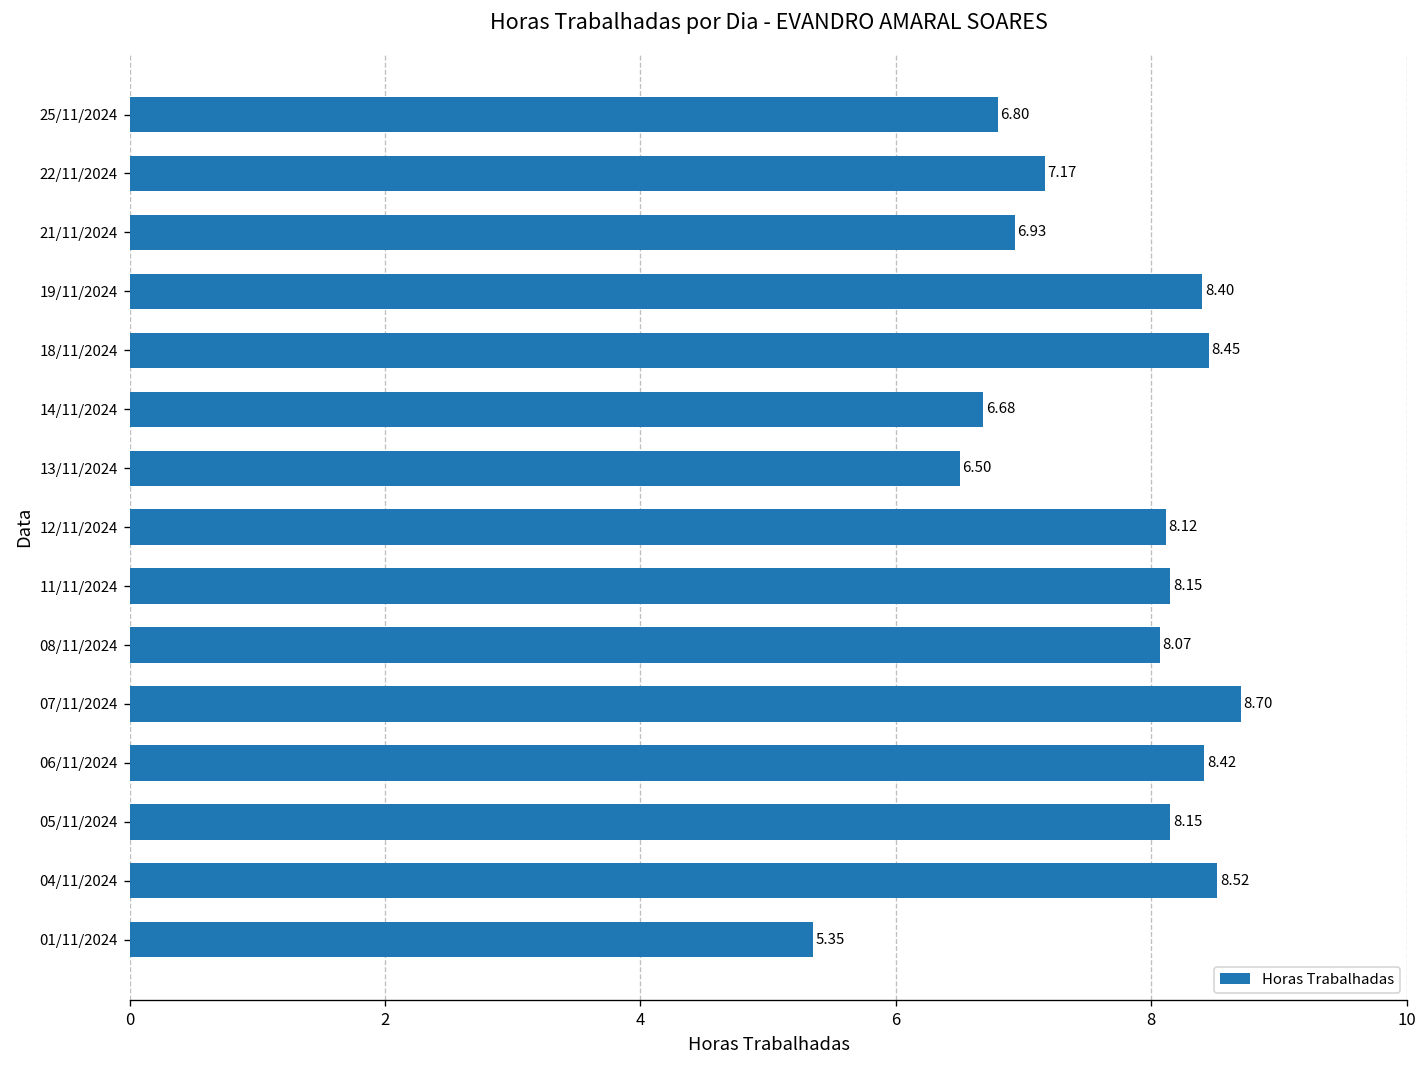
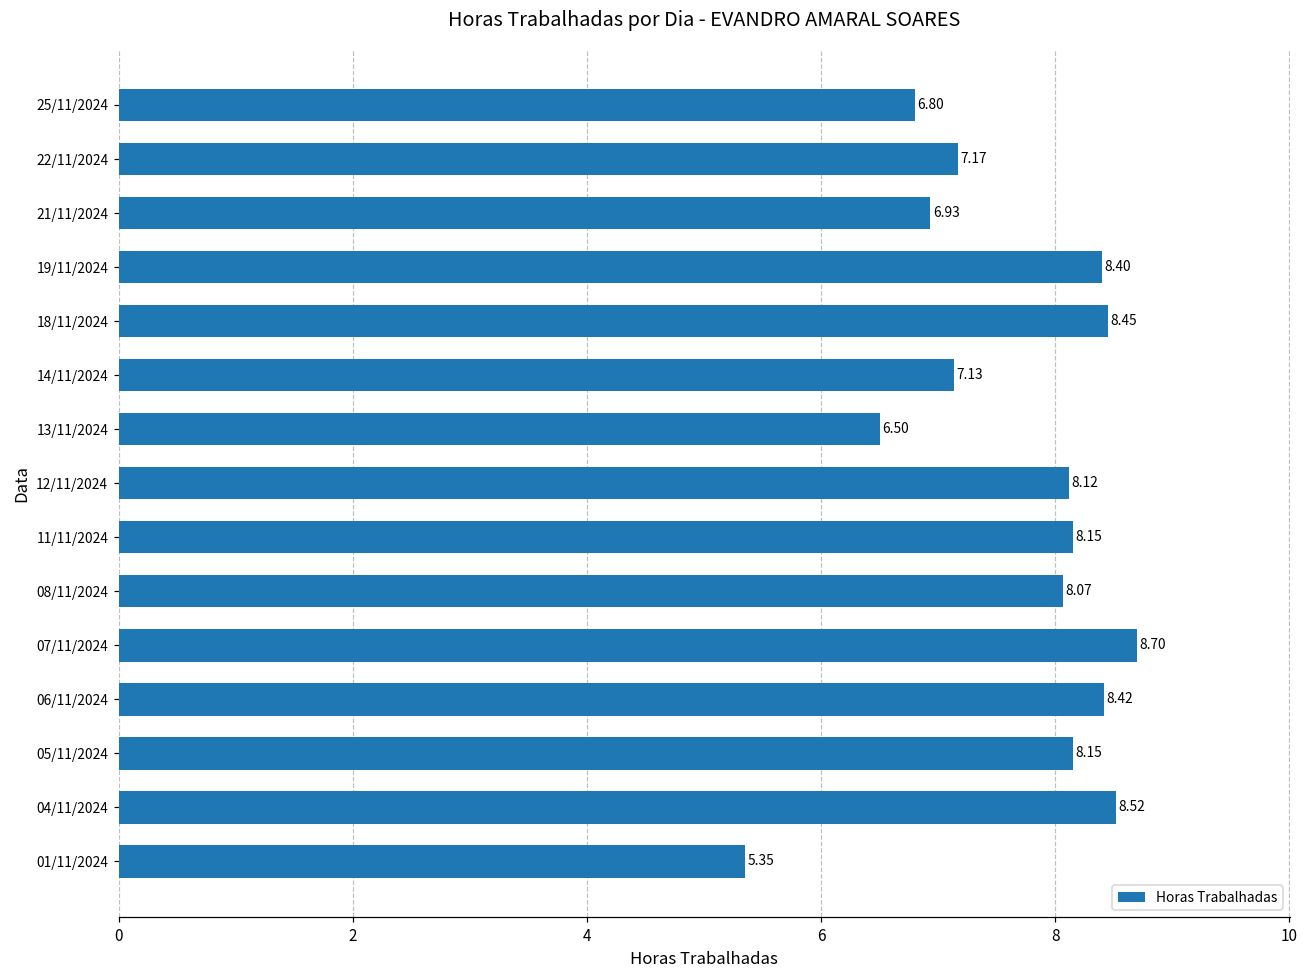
14/11/2024: 6.68 -> 7.13
